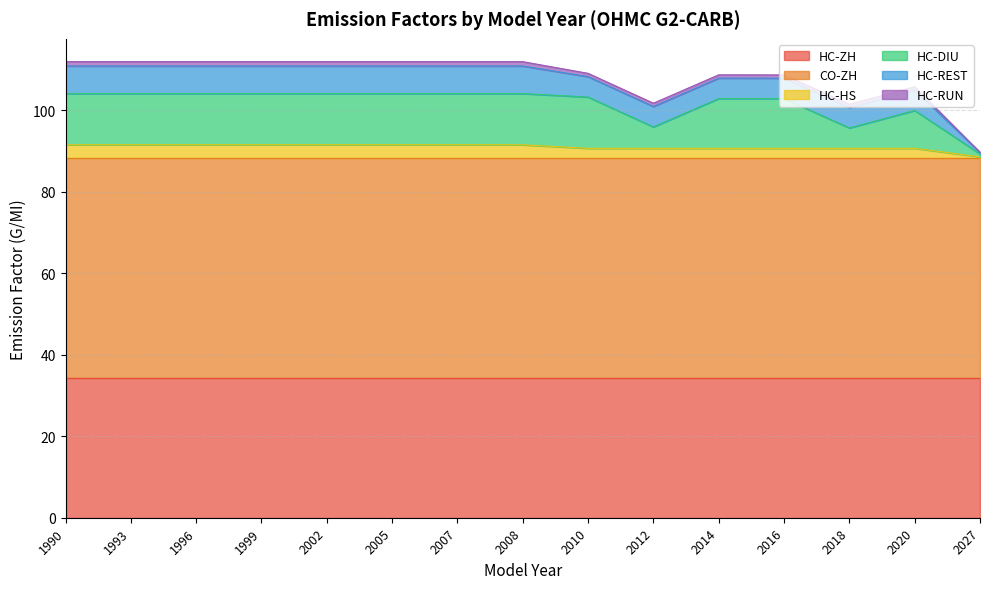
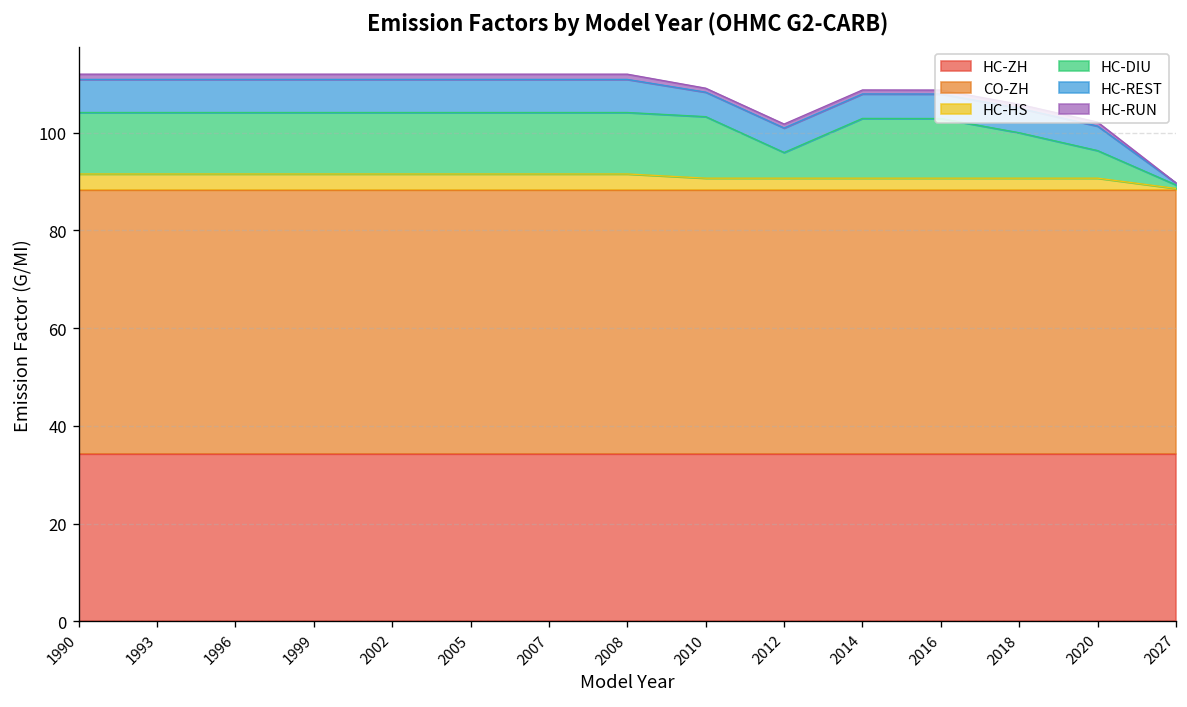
HC-DIU, 2018: 5 -> 9
HC-DIU, 2020: 9 -> 6
